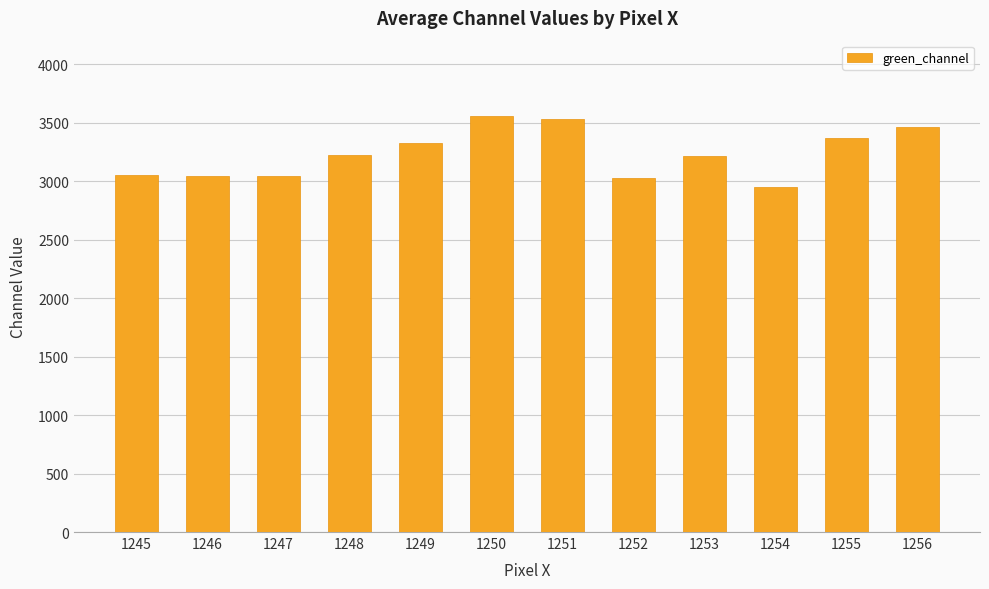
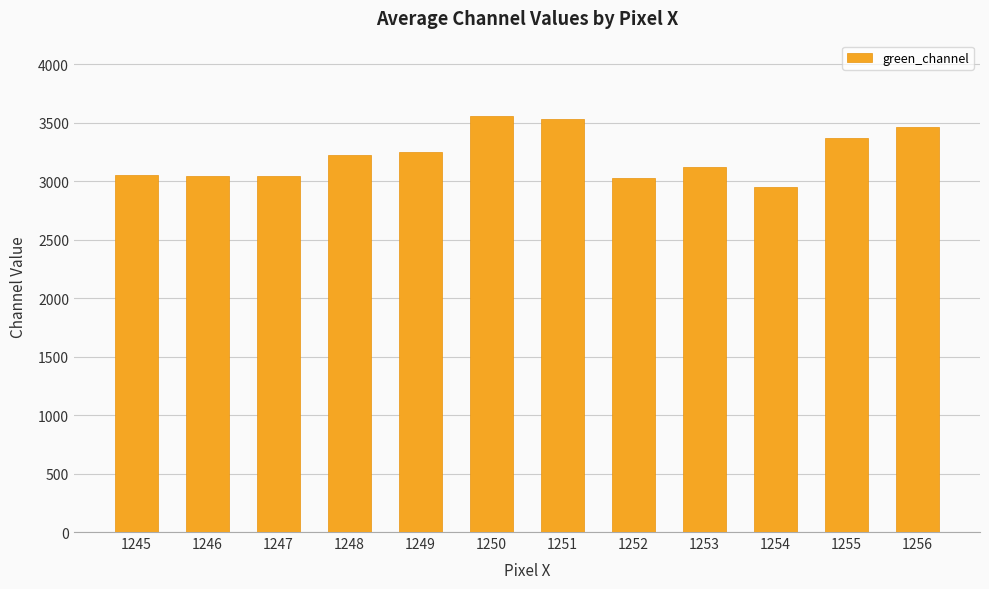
1249: 3320 -> 3250
1253: 3210 -> 3120
